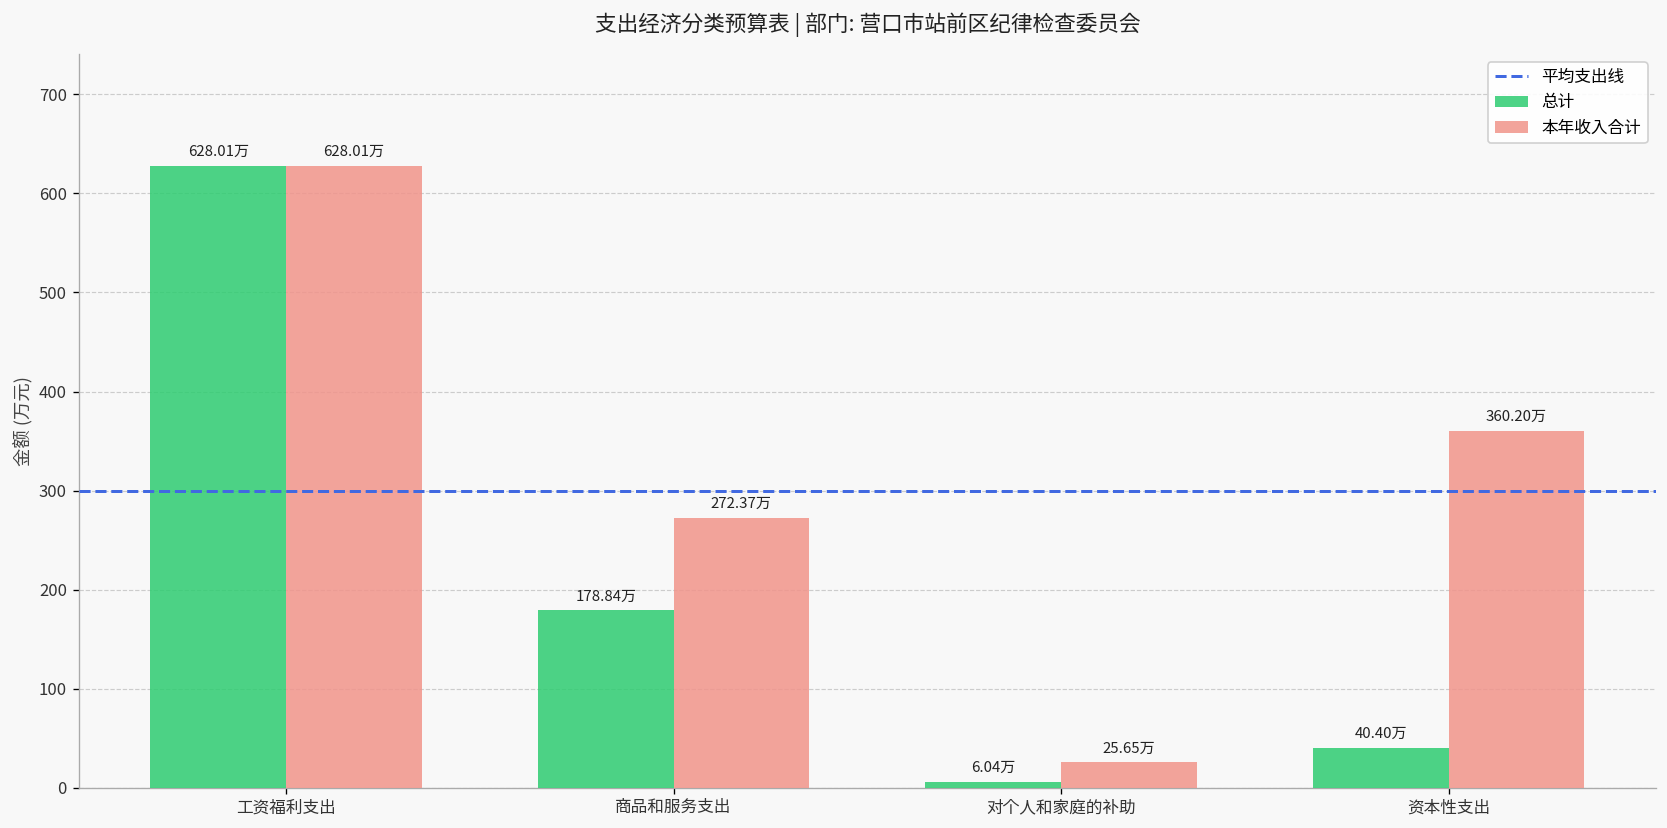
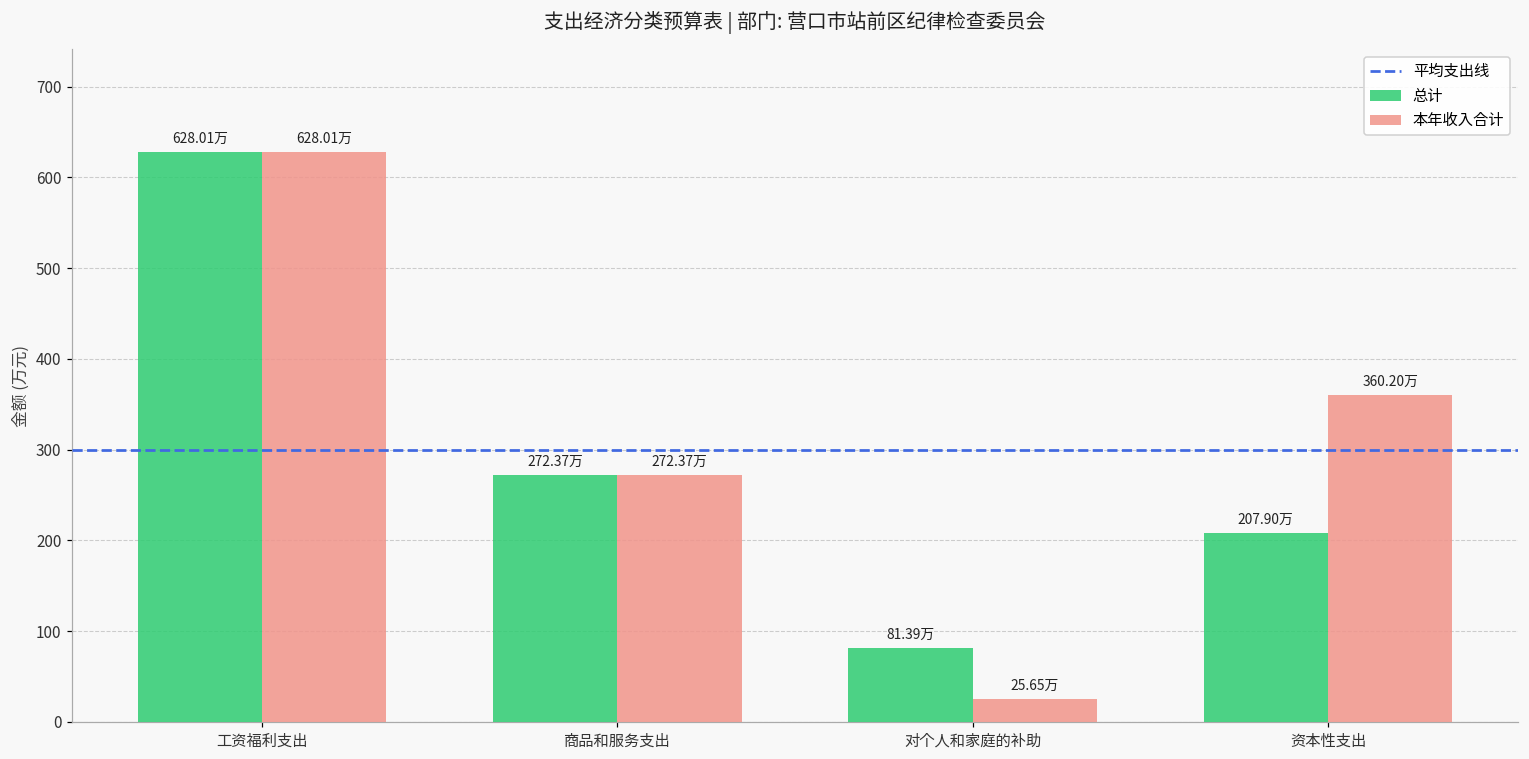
总计, 商品和服务支出: 178.84万 -> 272.37万
总计, 对个人和家庭的补助: 6.04万 -> 81.39万
总计, 资本性支出: 40.40万 -> 207.90万
